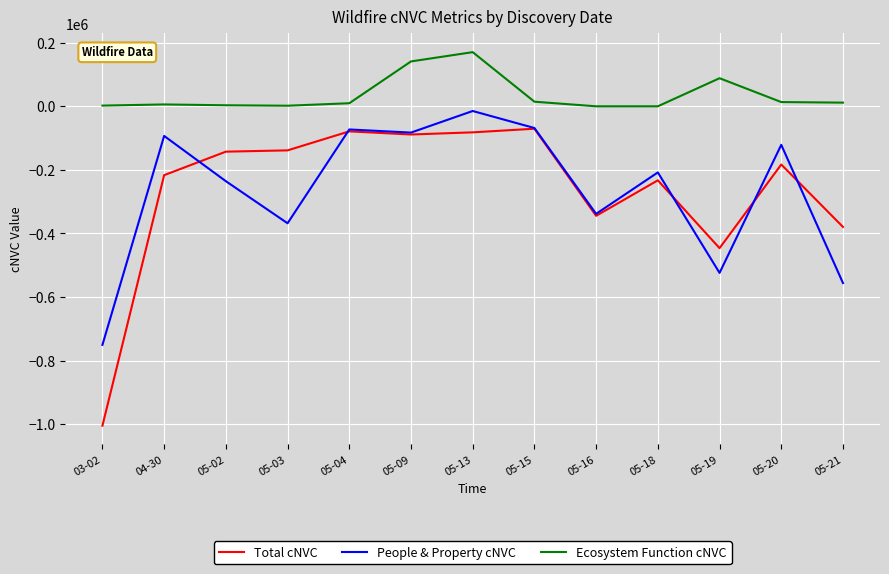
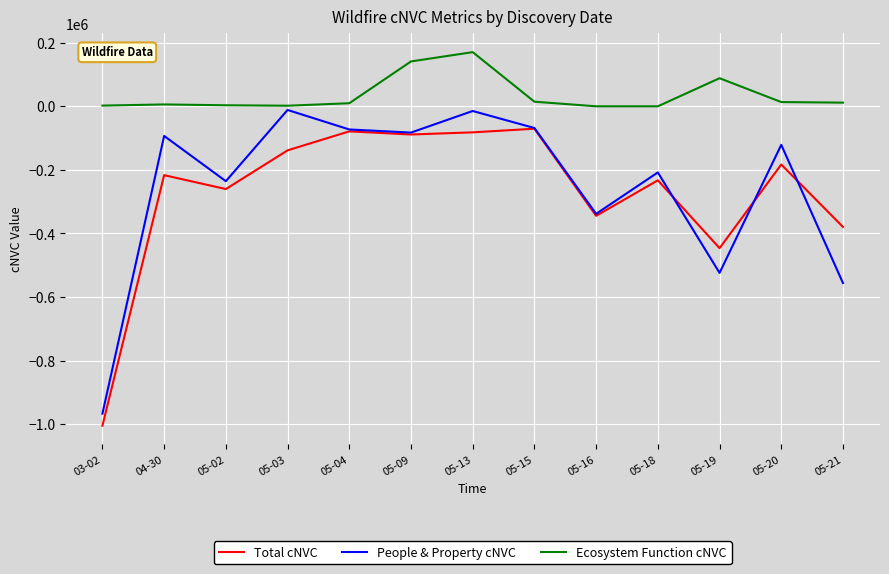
People & Property cNVC, 03-02: -750000 -> -970000
Total cNVC, 05-02: -140000 -> -260000
People & Property cNVC, 05-03: -370000 -> -10000
